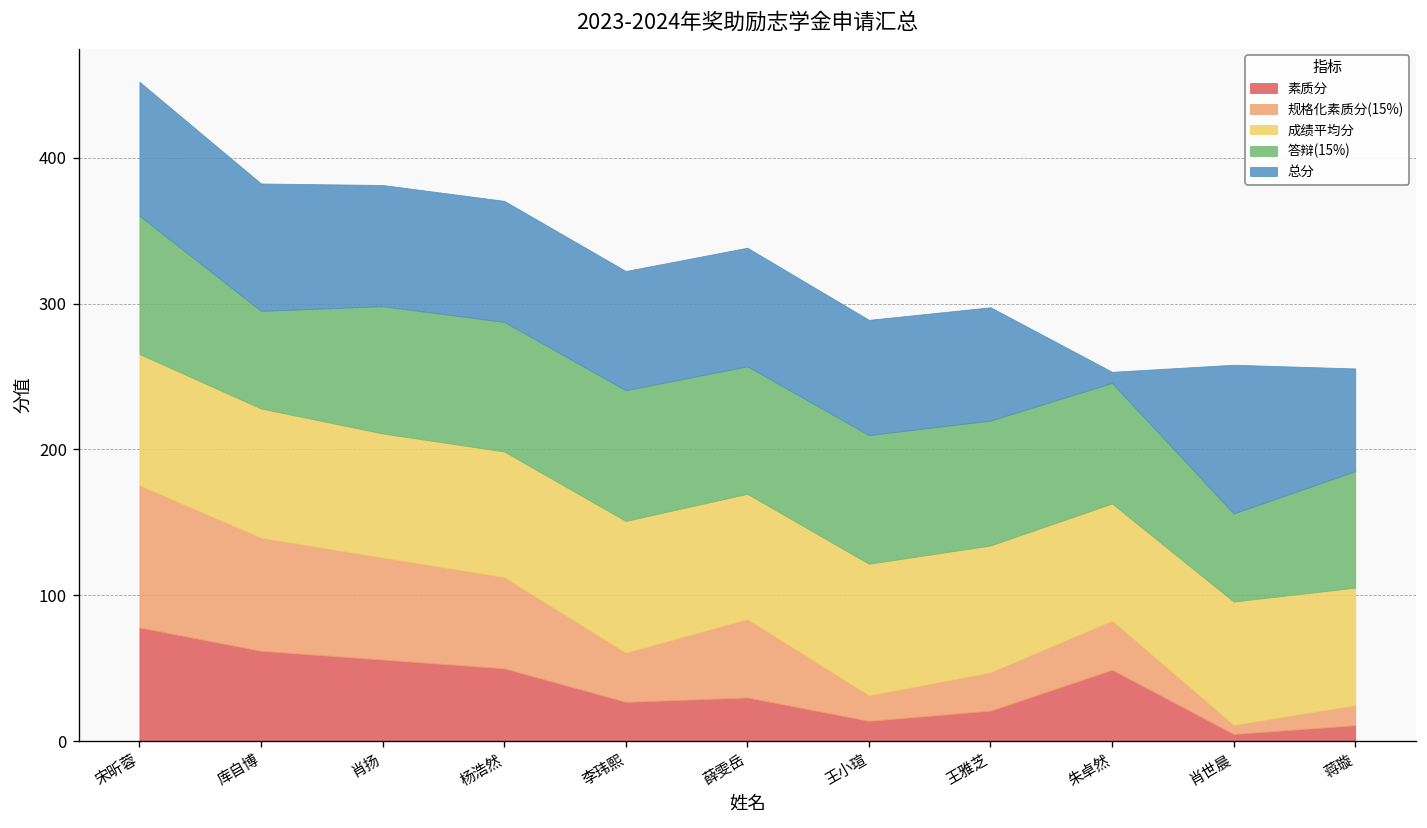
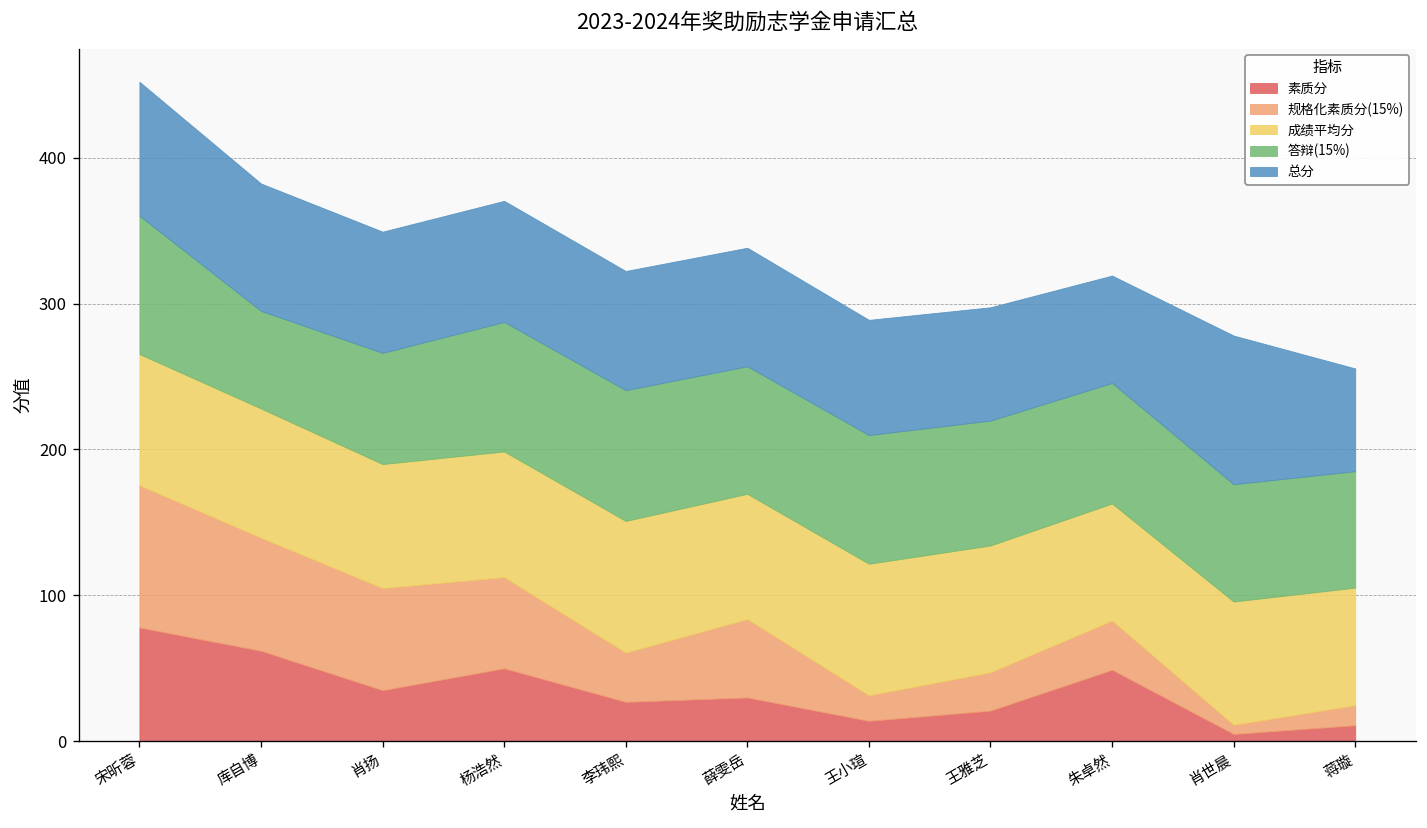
素质分, 肖扬: 56 -> 35
答辩(15%), 肖扬: 87 -> 76
总分, 朱卓然: 8 -> 74
答辩(15%), 肖世晨: 60 -> 80
